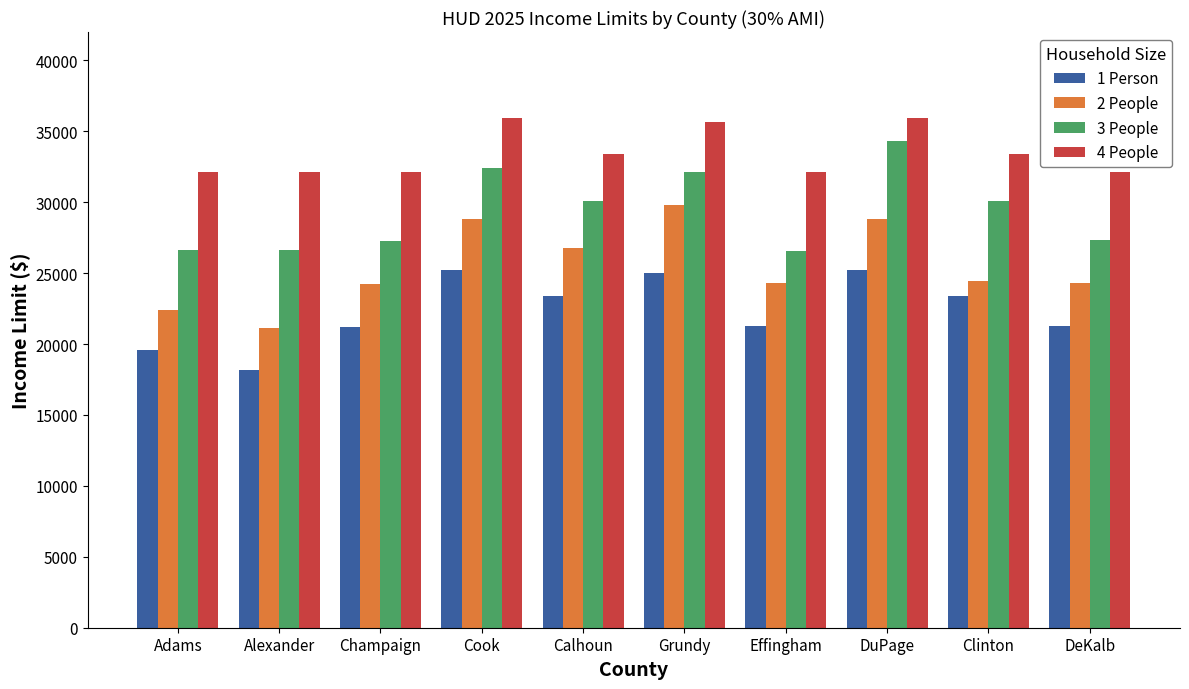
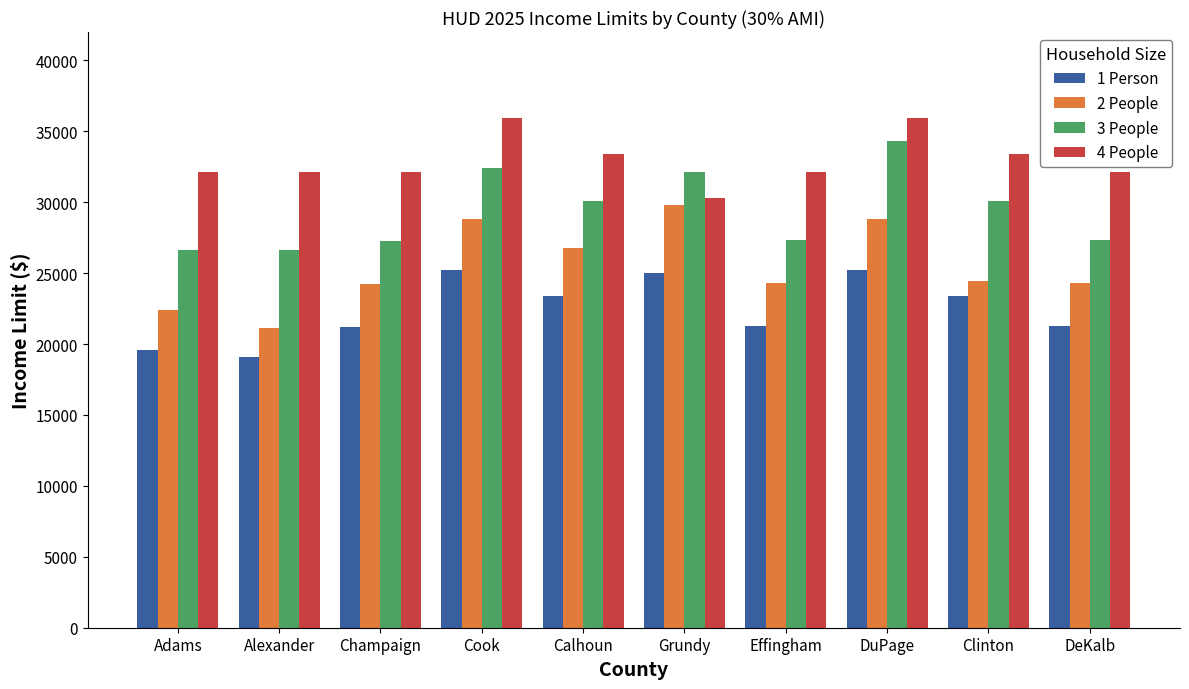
1 Person, Alexander: 18200 -> 19100
4 People, Grundy: 35700 -> 30300
3 People, Effingham: 26500 -> 27400
